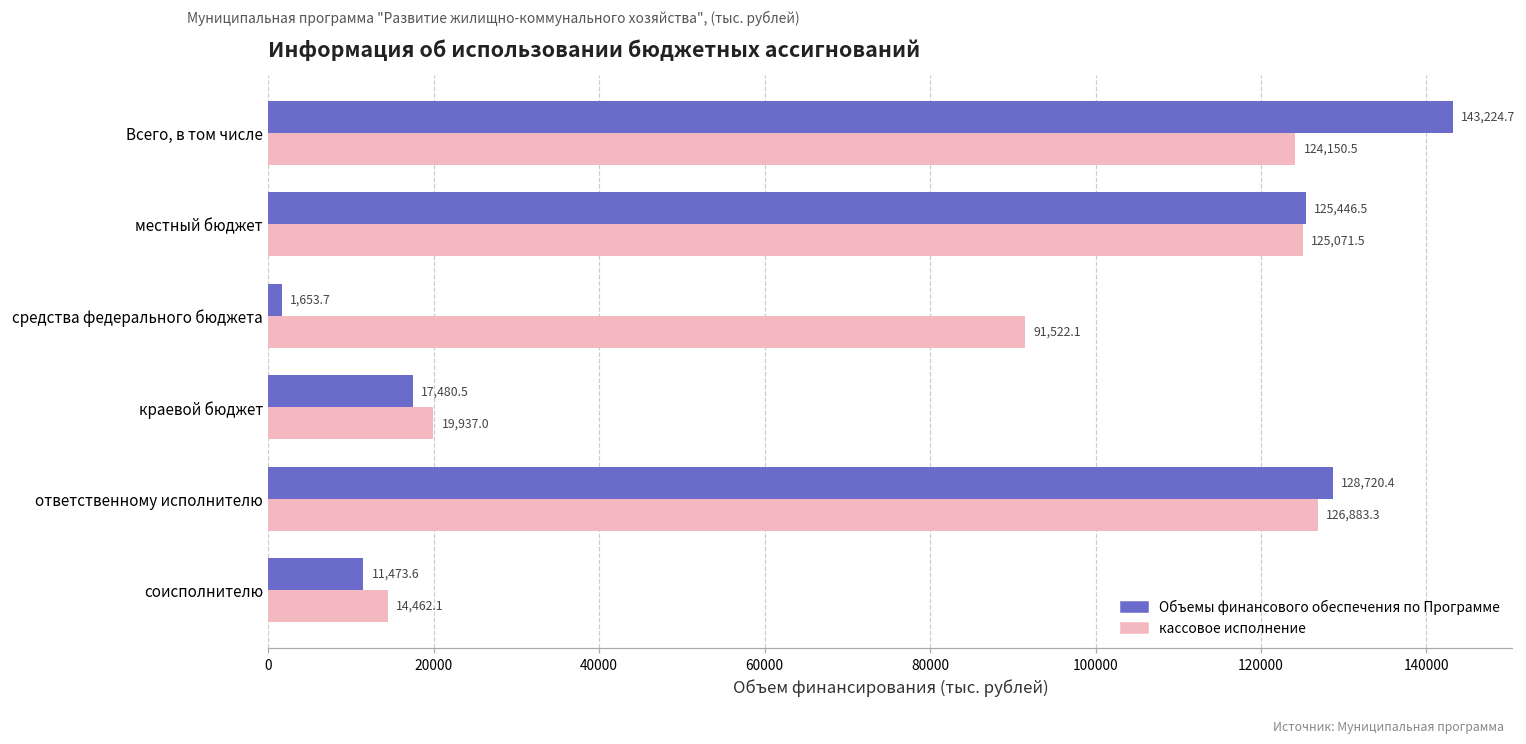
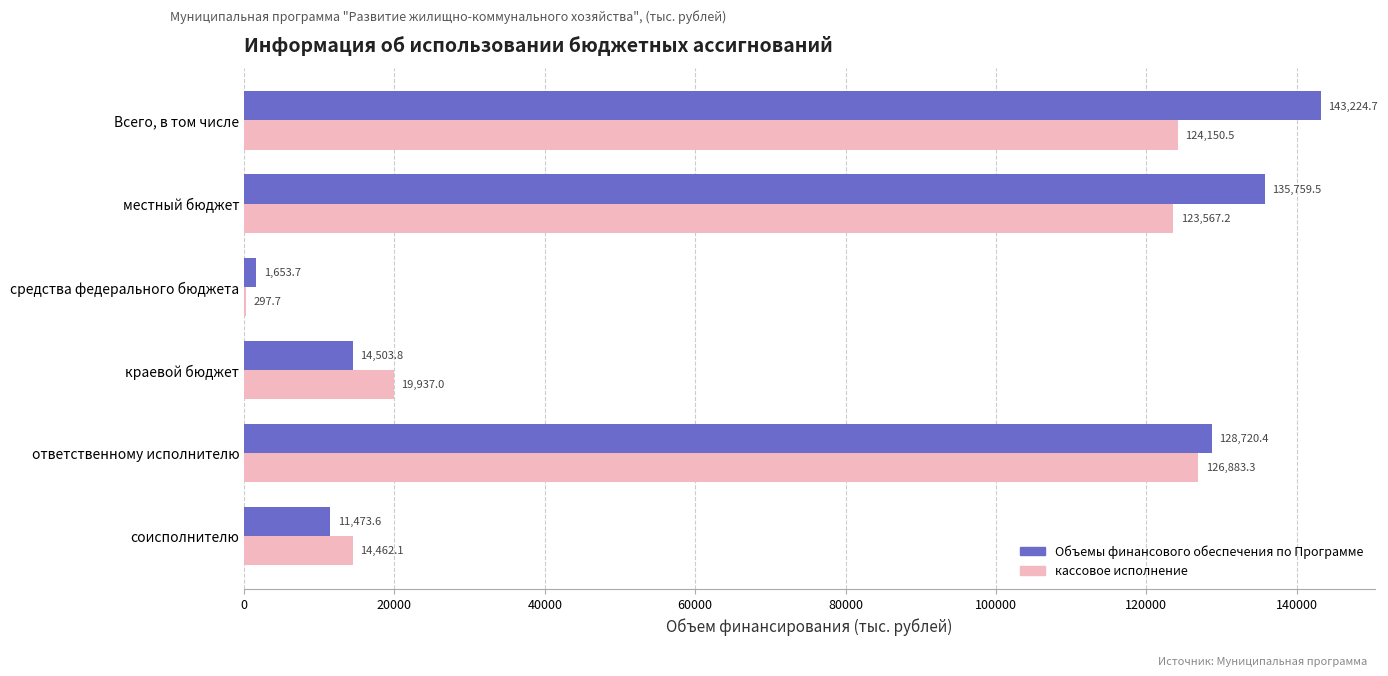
Объемы финансового обеспечения по Программе, местный бюджет: 125,446.5 -> 135,759.5
кассовое исполнение, местный бюджет: 125,071.5 -> 123,567.2
кассовое исполнение, средства федерального бюджета: 91,522.1 -> 297.7
Объемы финансового обеспечения по Программе, краевой бюджет: 17,480.5 -> 14,503.8
